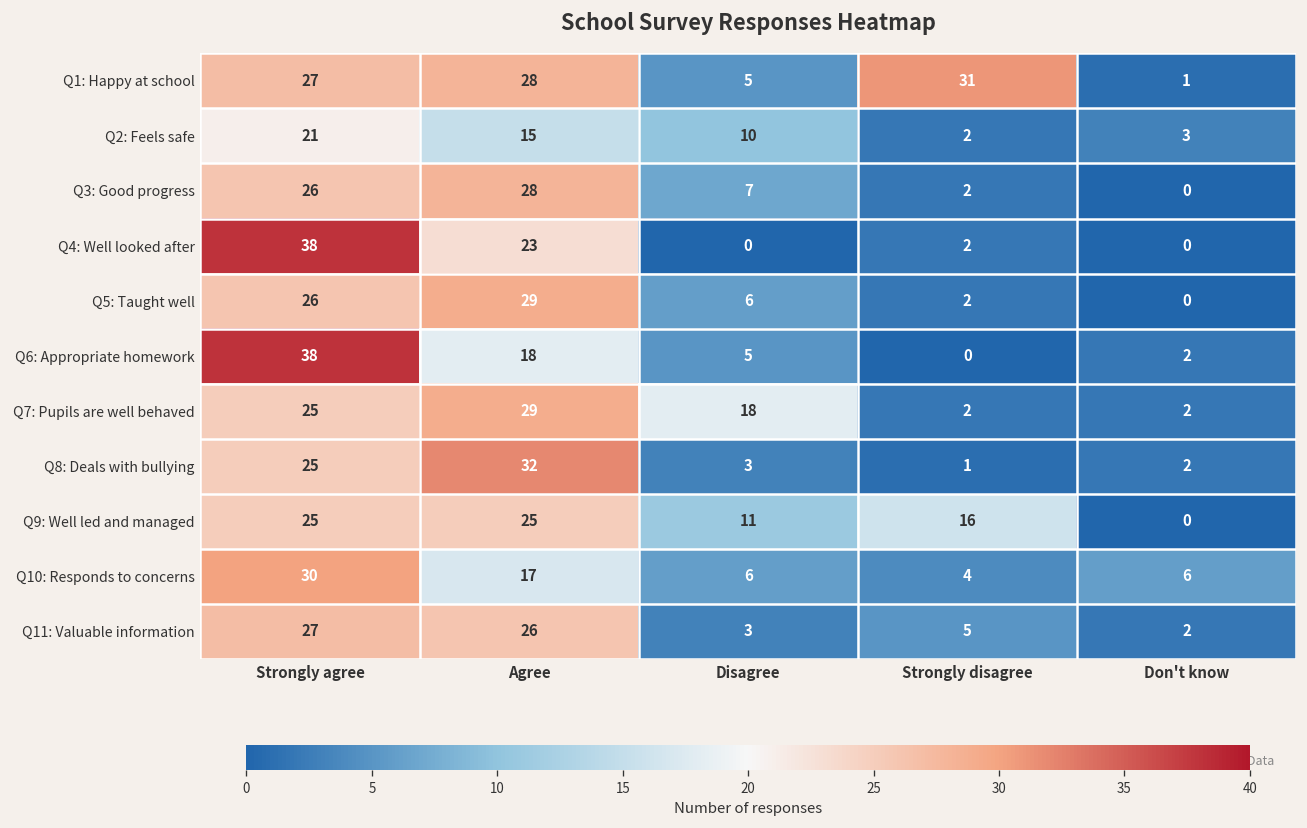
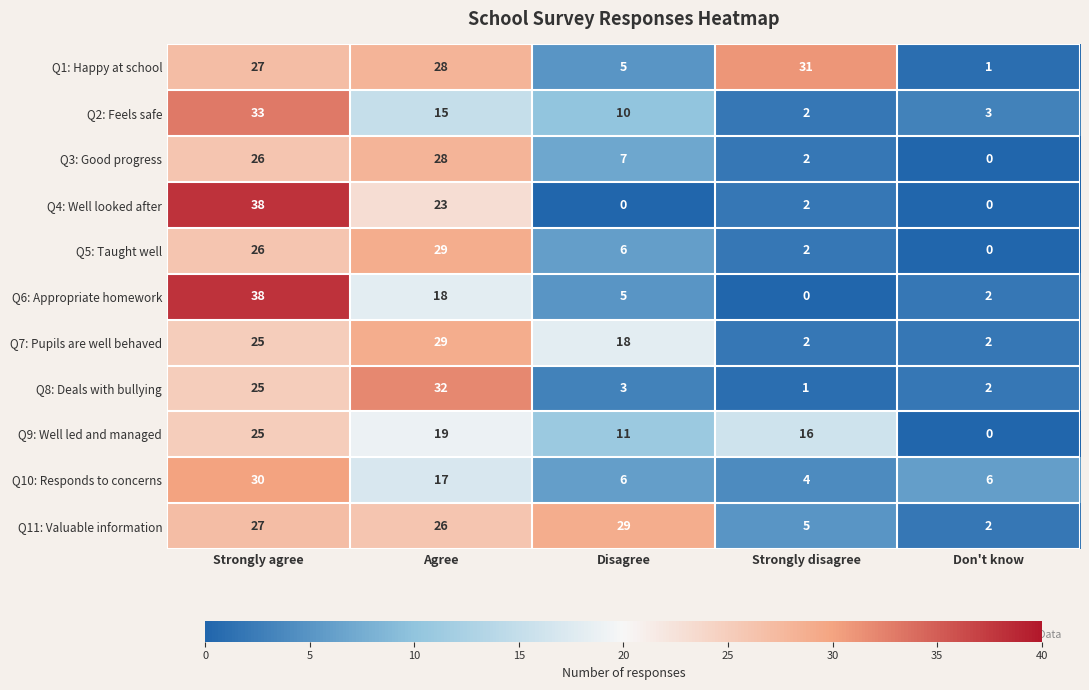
Q2: Feels safe, Strongly agree: 21 -> 33
Q9: Well led and managed, Agree: 25 -> 19
Q11: Valuable information, Disagree: 3 -> 29
